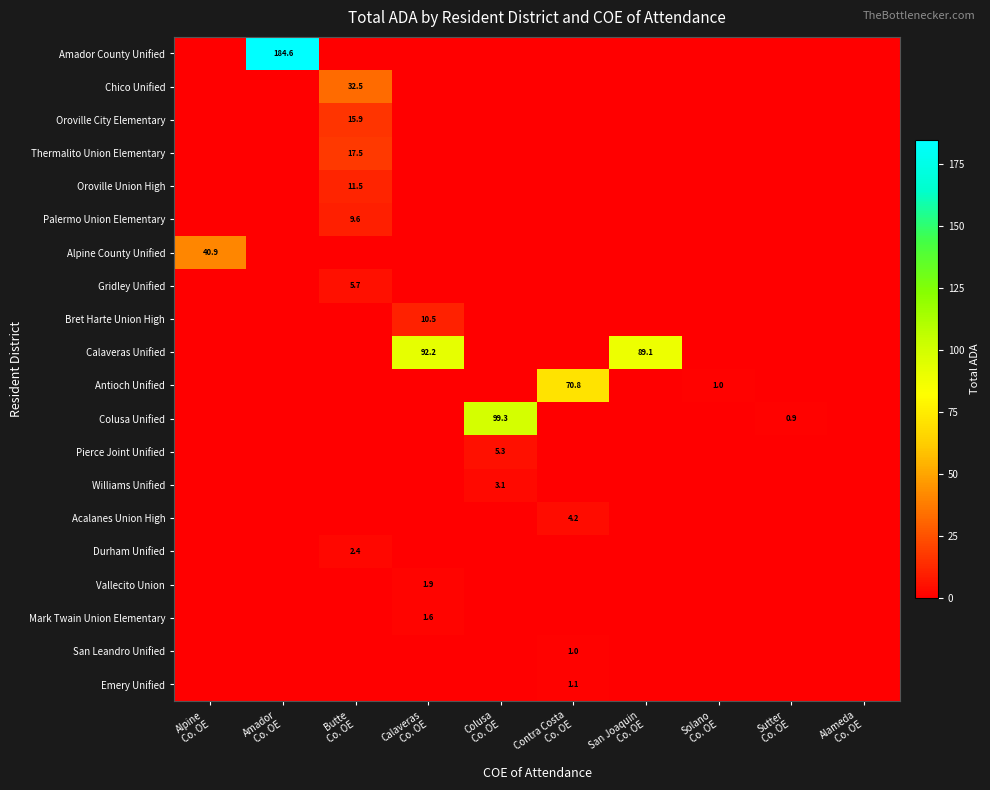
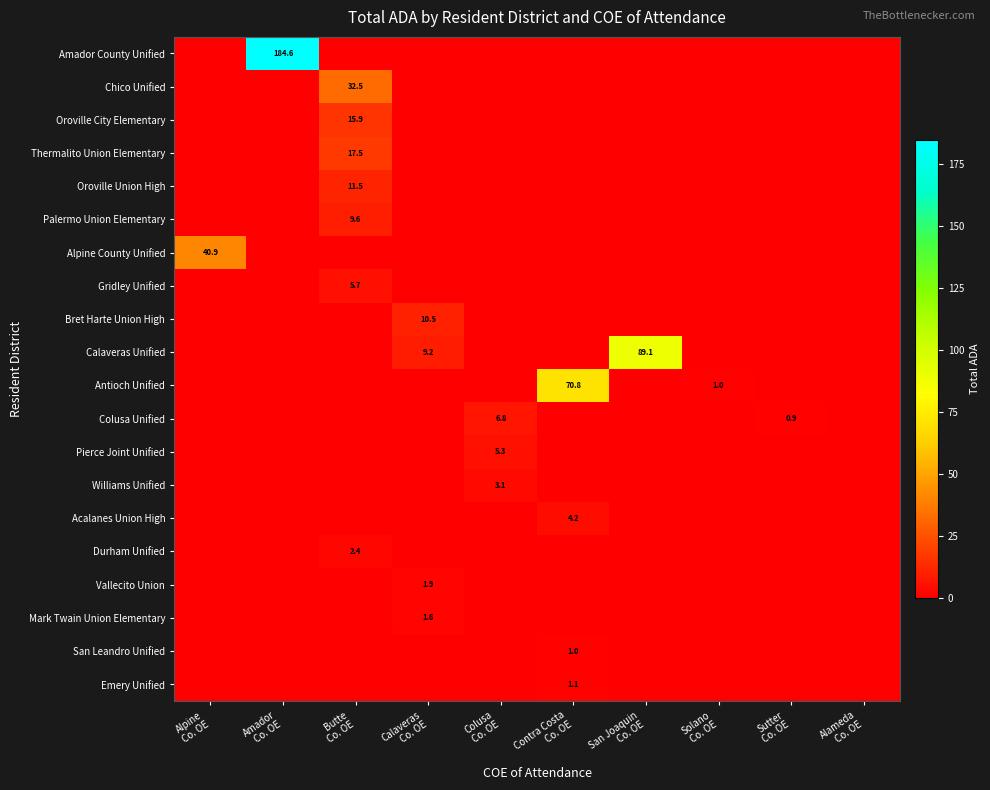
Calaveras Unified, Calaveras Co. OE: 92.2 -> 9.2
Colusa Unified, Colusa Co. OE: 99.3 -> 6.8
